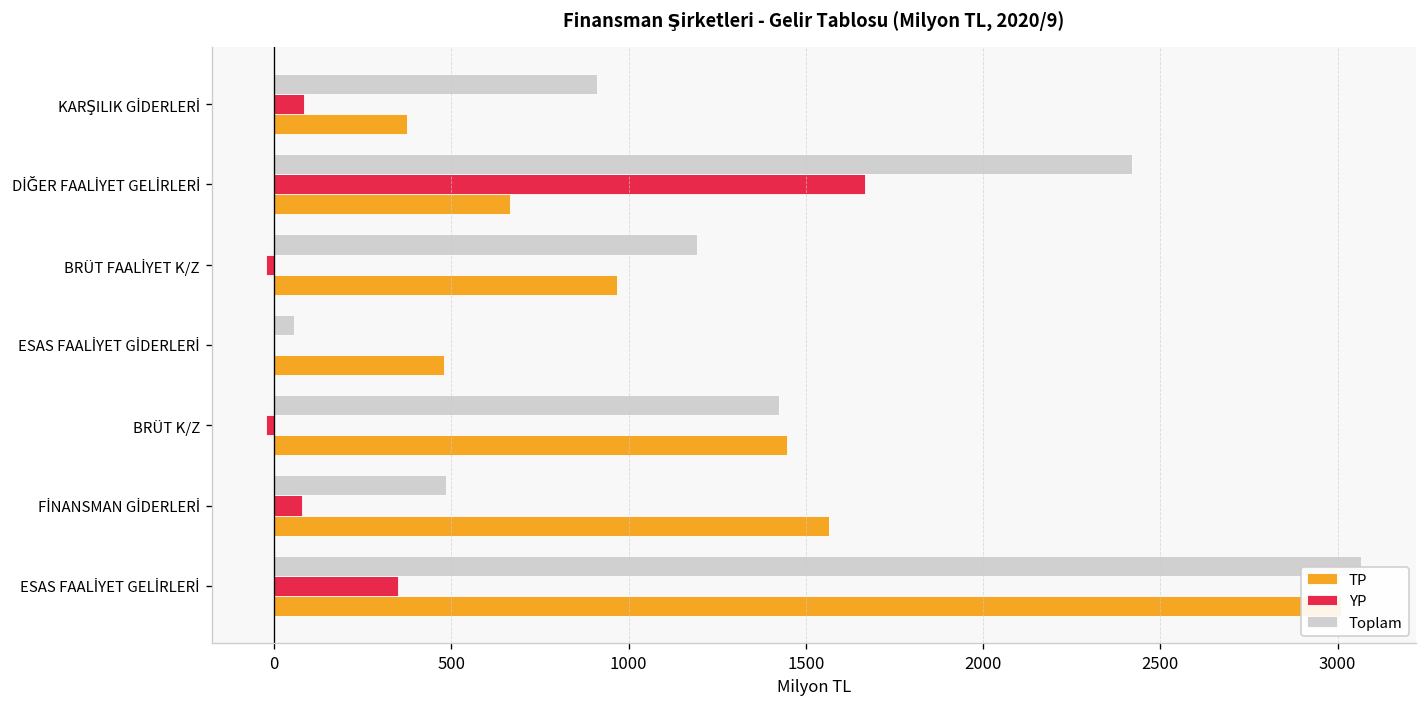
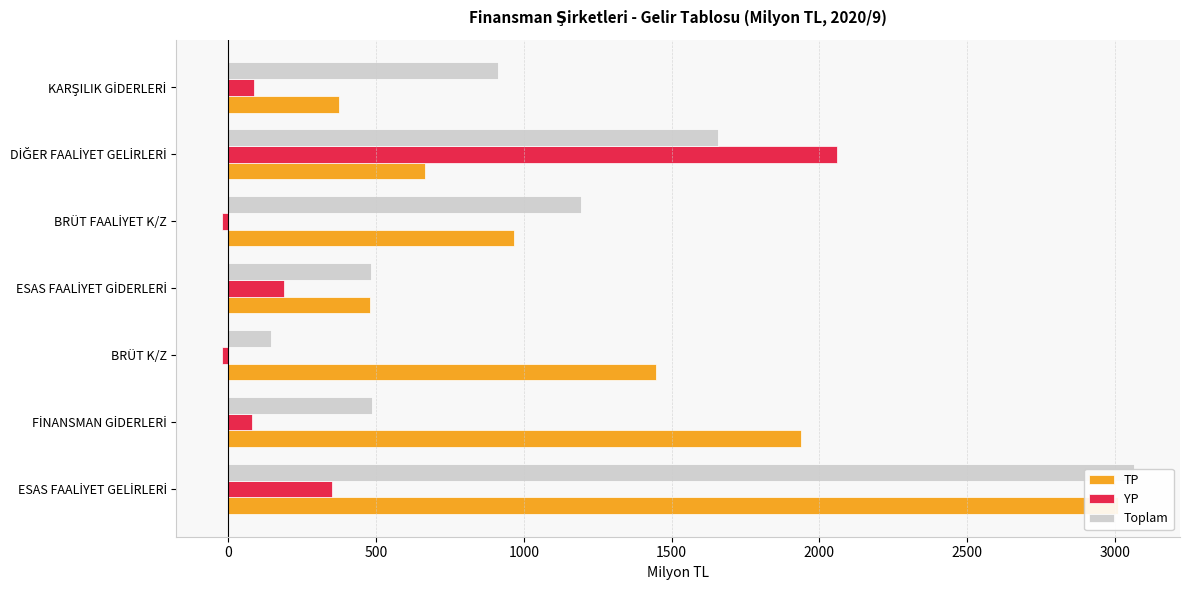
Toplam, DİĞER FAALİYET GELİRLERİ: 2420 -> 1660
YP, DİĞER FAALİYET GELİRLERİ: 1670 -> 2060
Toplam, ESAS FAALİYET GİDERLERİ: 60 -> 480
YP, ESAS FAALİYET GİDERLERİ: 0 -> 190
Toplam, BRÜT K/Z: 1430 -> 150
TP, FİNANSMAN GİDERLERİ: 1560 -> 1940
